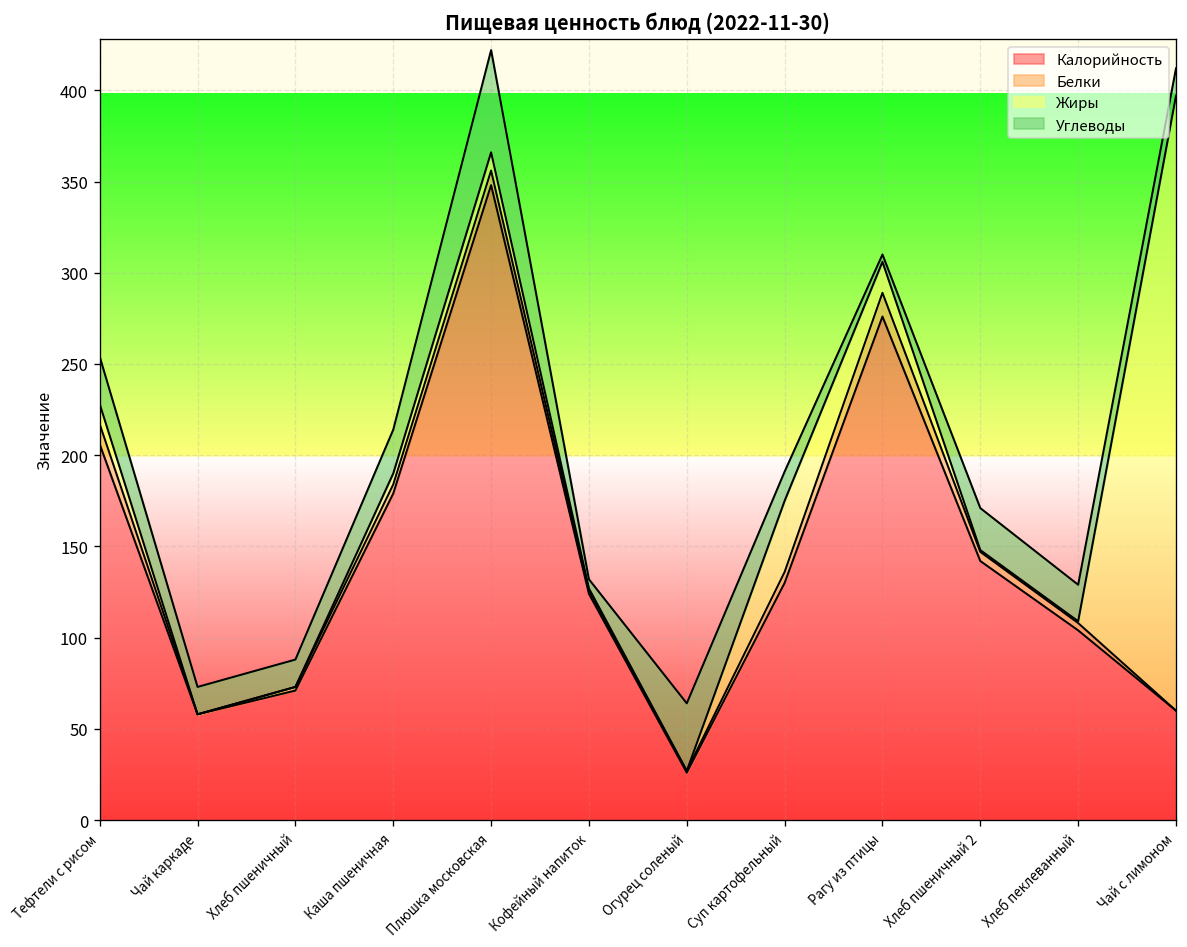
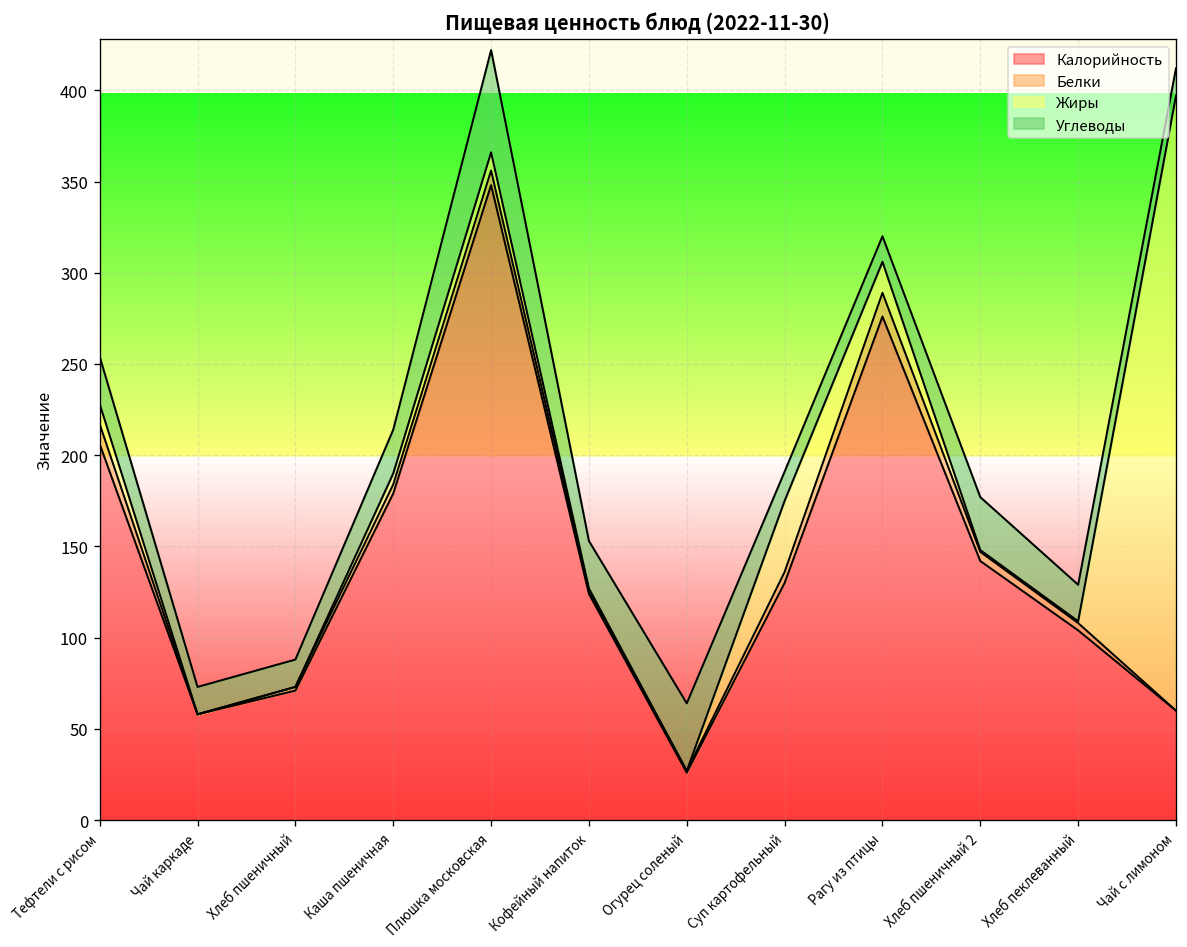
Углеводы, Кофейный напиток: 5 -> 26
Углеводы, Рагу из птицы: 4 -> 14
Углеводы, Хлеб пшеничный 2: 23 -> 29
